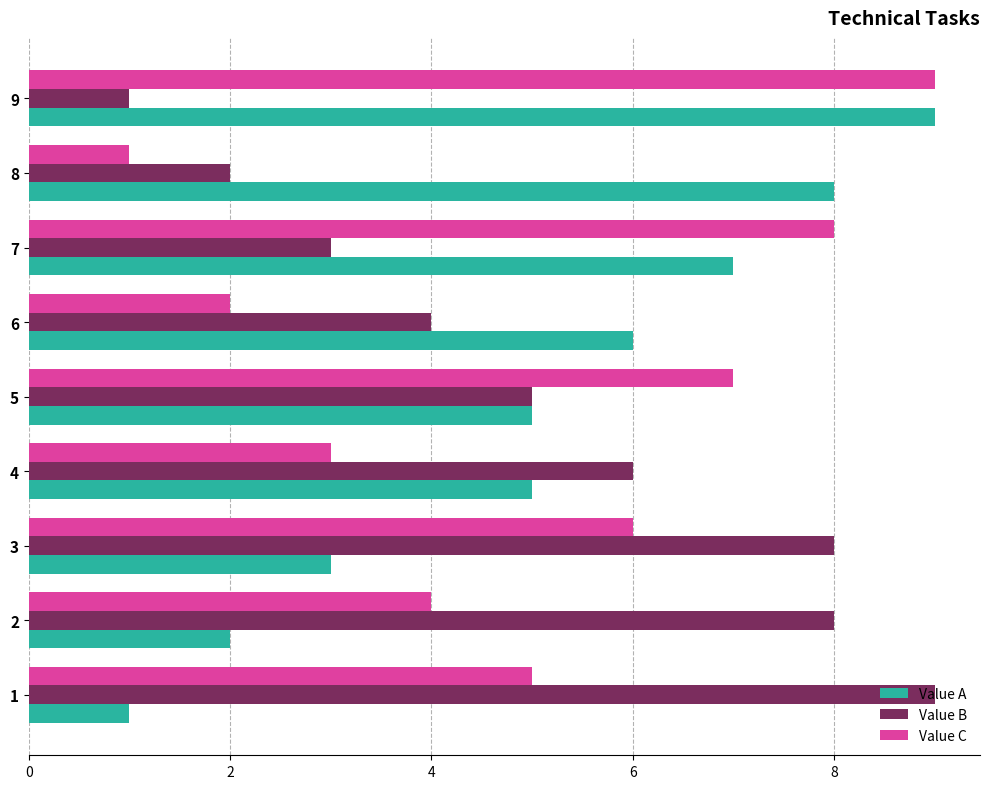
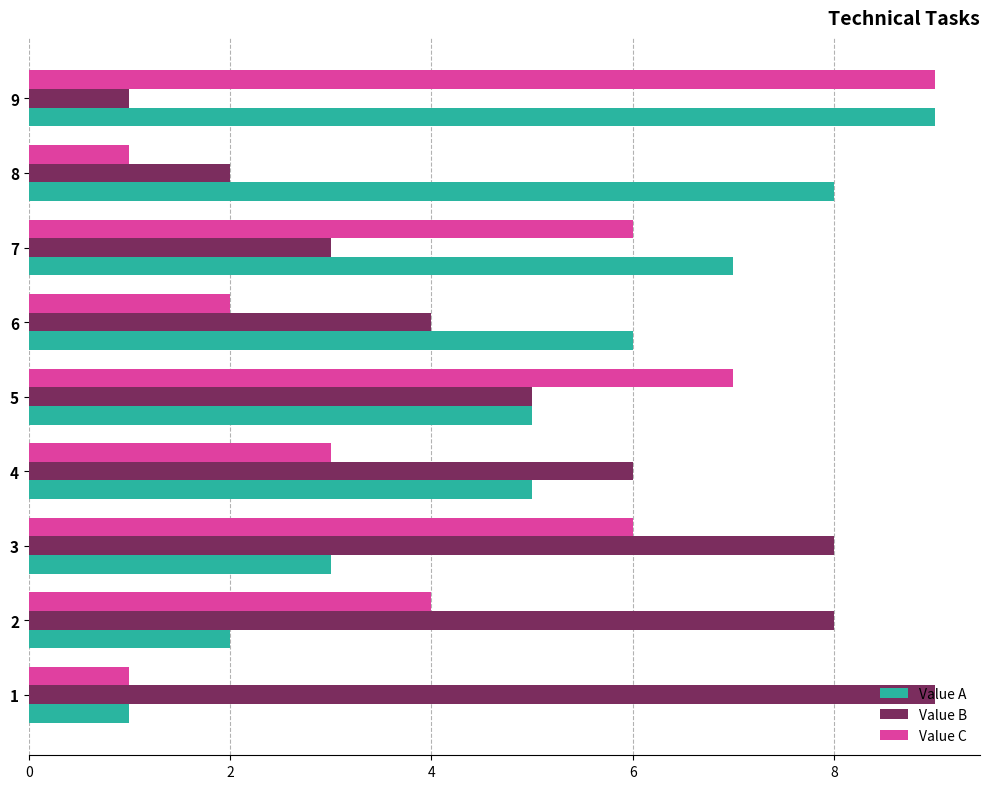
Value C, 7: 8 -> 6
Value C, 1: 5 -> 1
